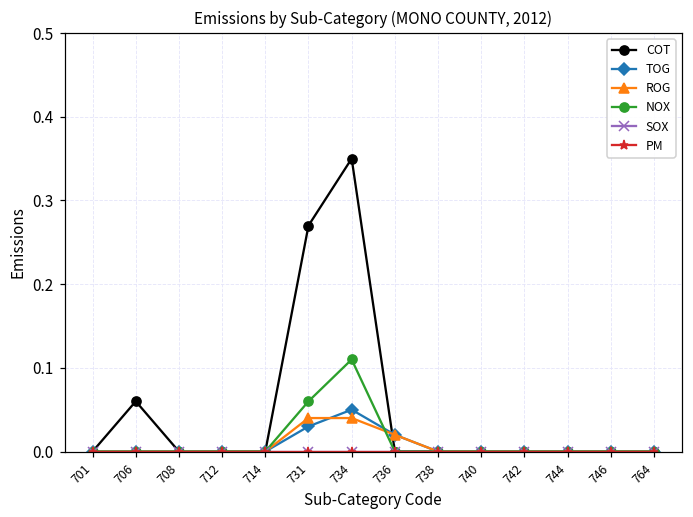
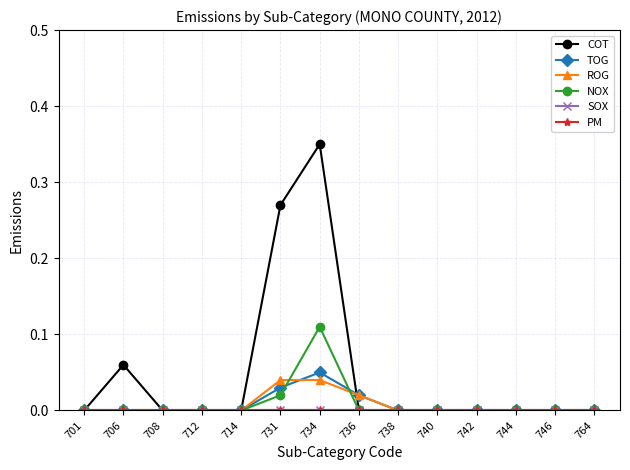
NOX, 731: 0.06 -> 0.02
